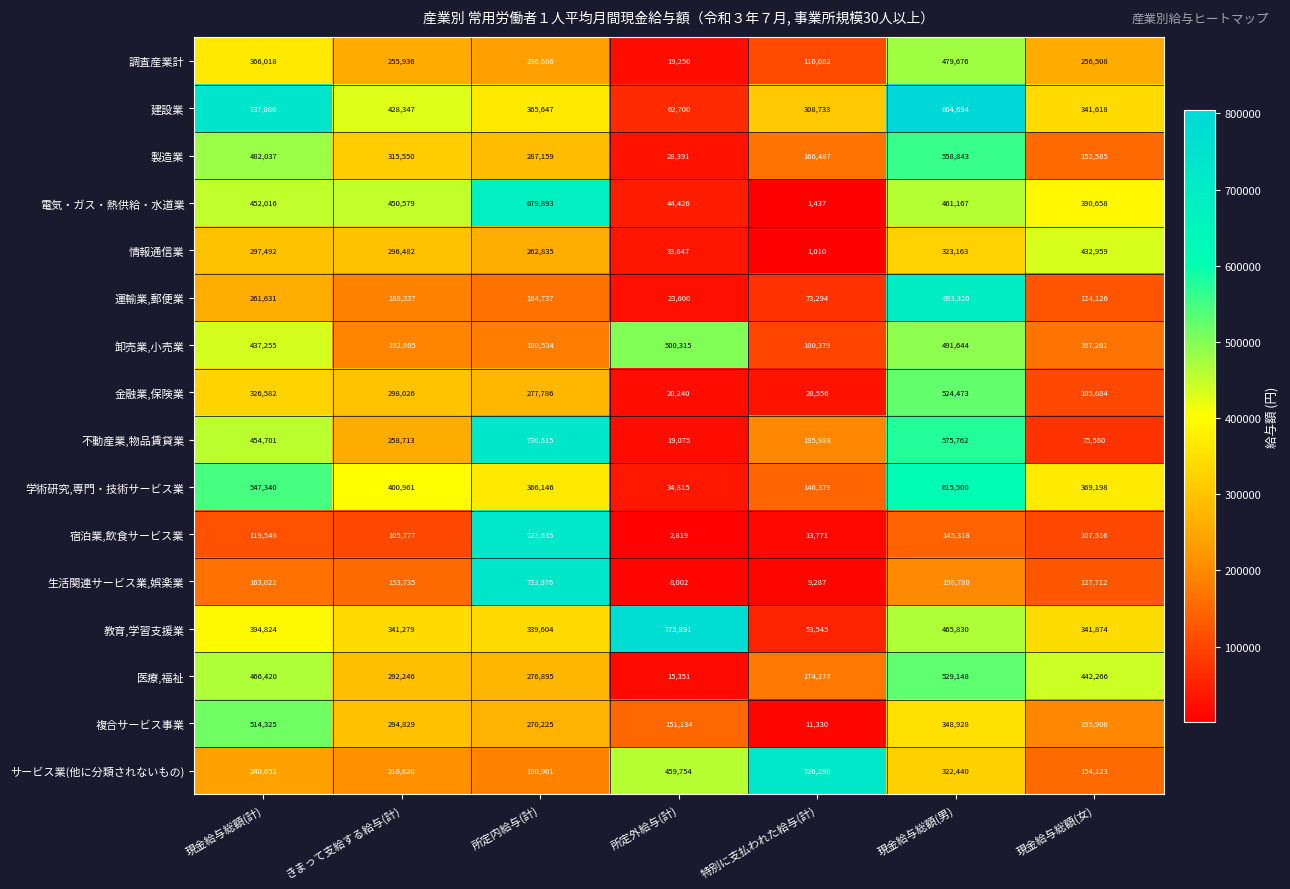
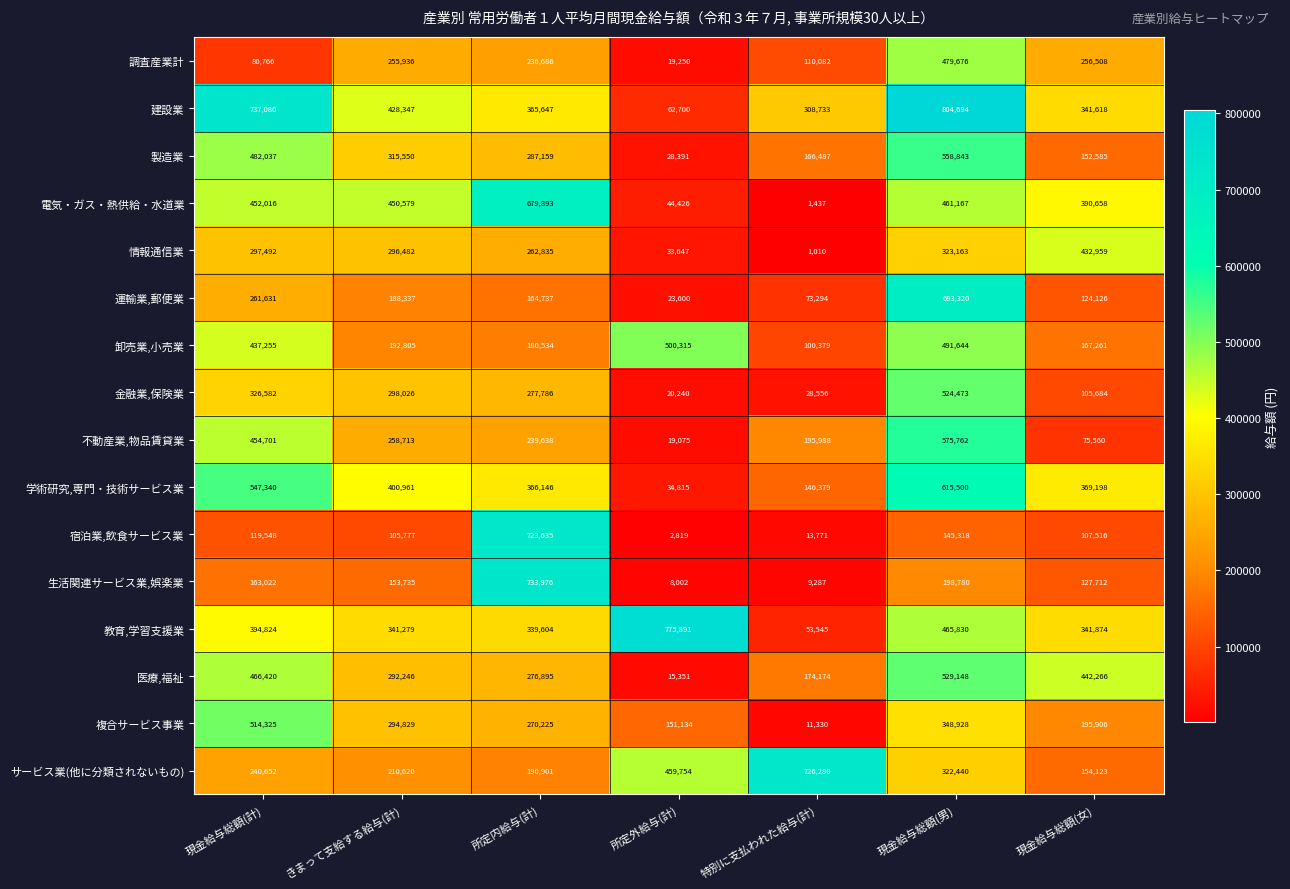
調査産業計, 現金給与総額(計): 366,018 -> 80,766
不動産業,物品賃貸業, 所定内給与(計): 730,615 -> 239,638
